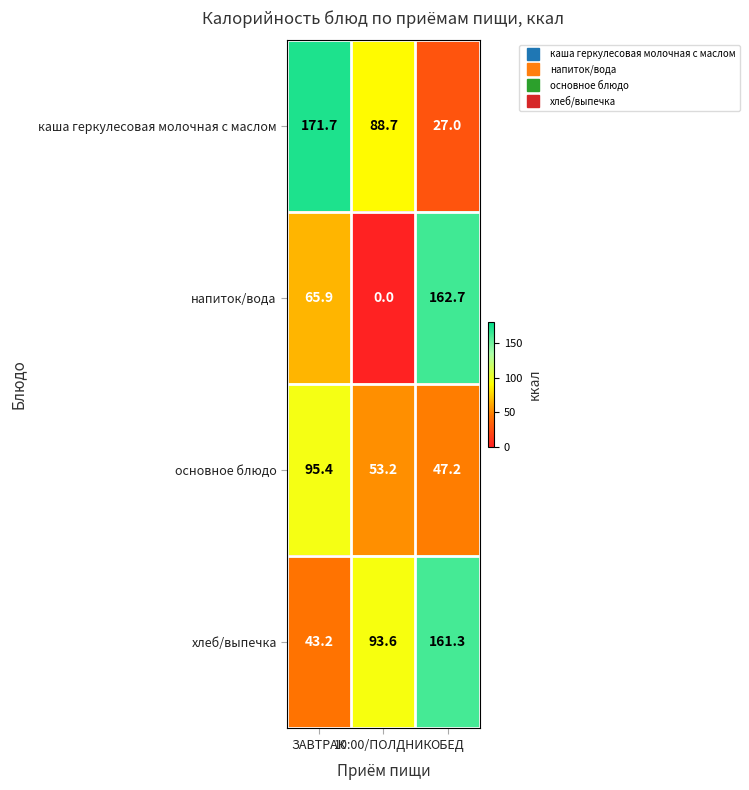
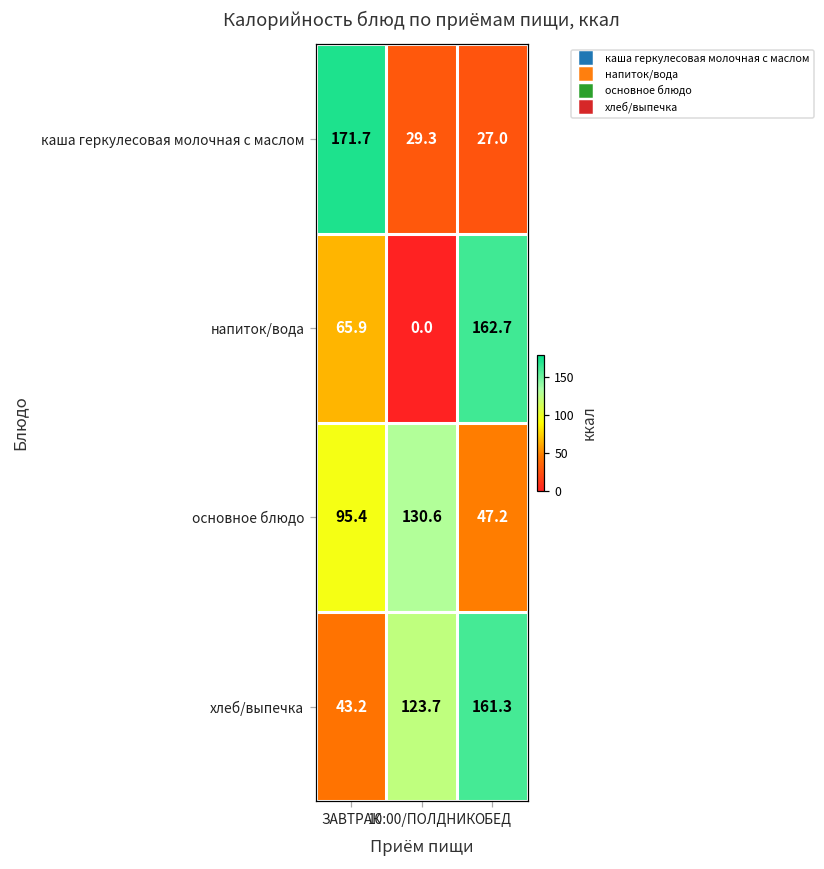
каша геркулесовая молочная с маслом, 10:00/ПОЛДНИК: 88.7 -> 29.3
основное блюдо, 10:00/ПОЛДНИК: 53.2 -> 130.6
хлеб/выпечка, 10:00/ПОЛДНИК: 93.6 -> 123.7
